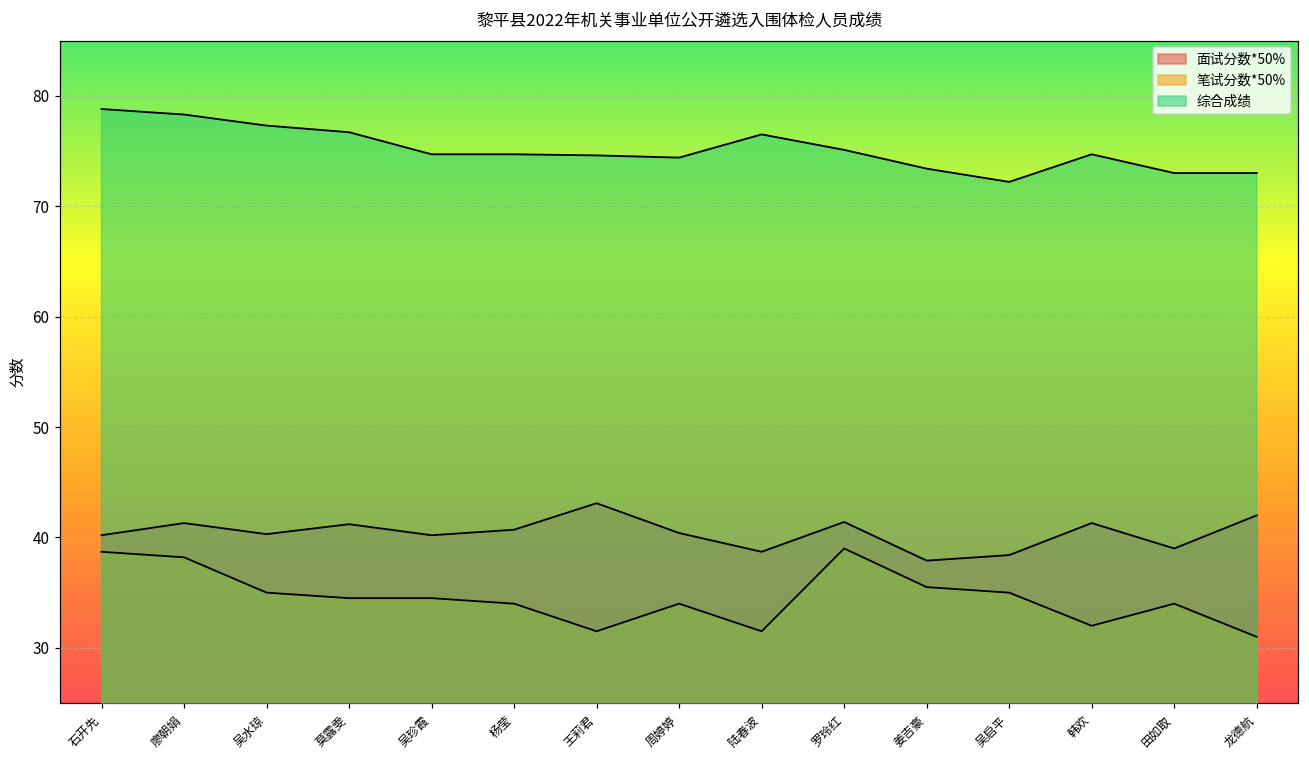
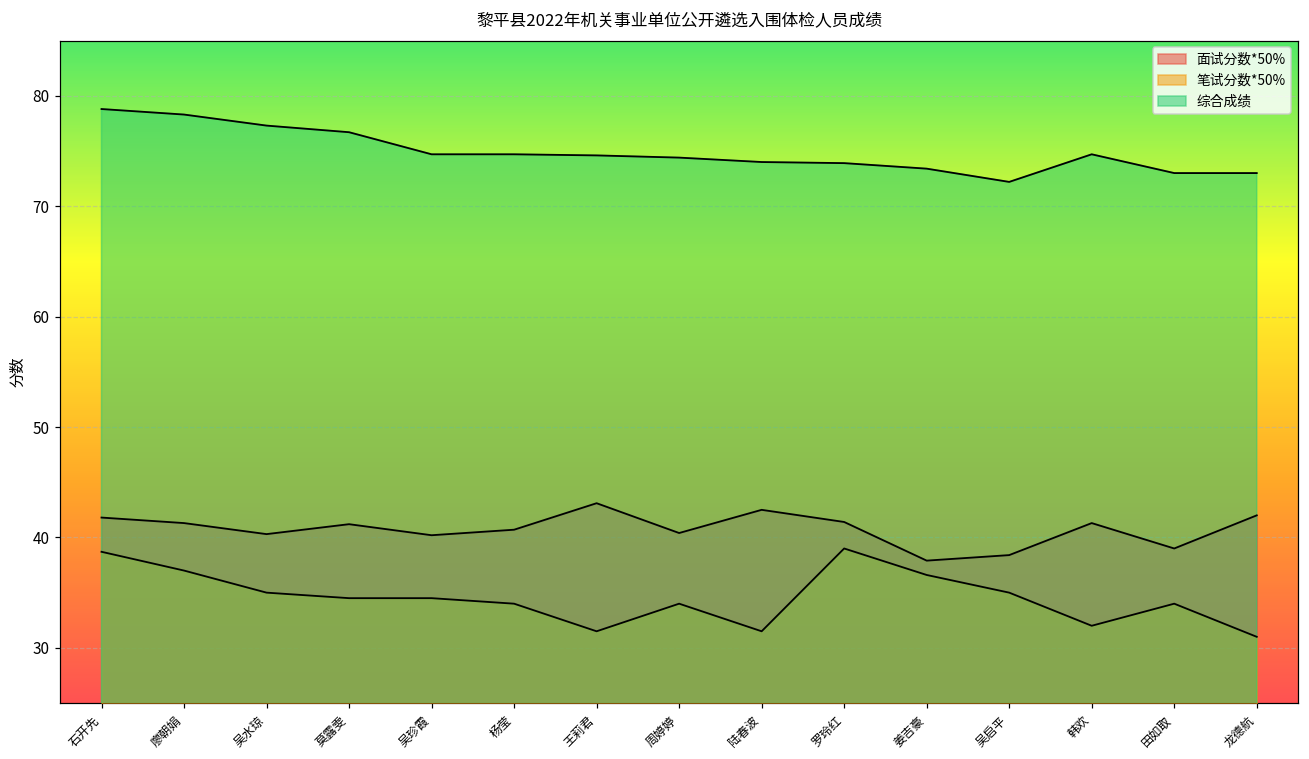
面试分数*50%, 石开先: 40.2 -> 41.8
笔试分数*50%, 廖朝娟: 38.2 -> 37.0
面试分数*50%, 陆春波: 38.7 -> 42.5
综合成绩, 陆春波: 76.5 -> 74.0
综合成绩, 罗玲红: 75.1 -> 73.9
笔试分数*50%, 姜吉豪: 35.5 -> 36.6
